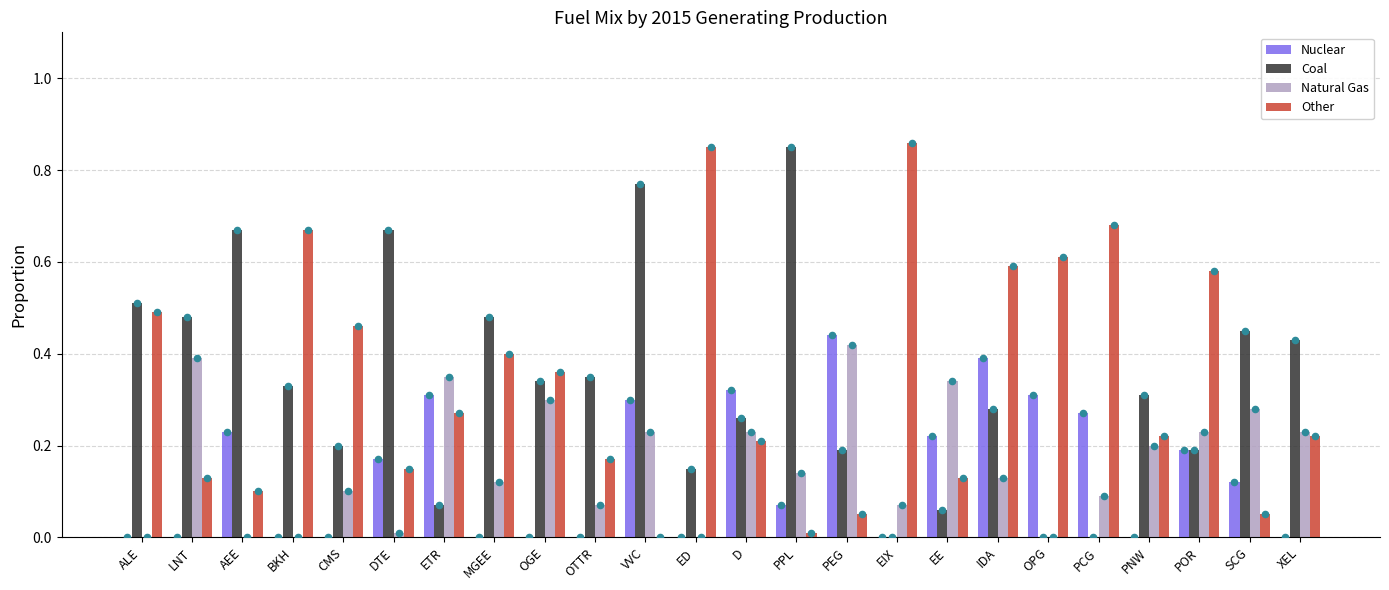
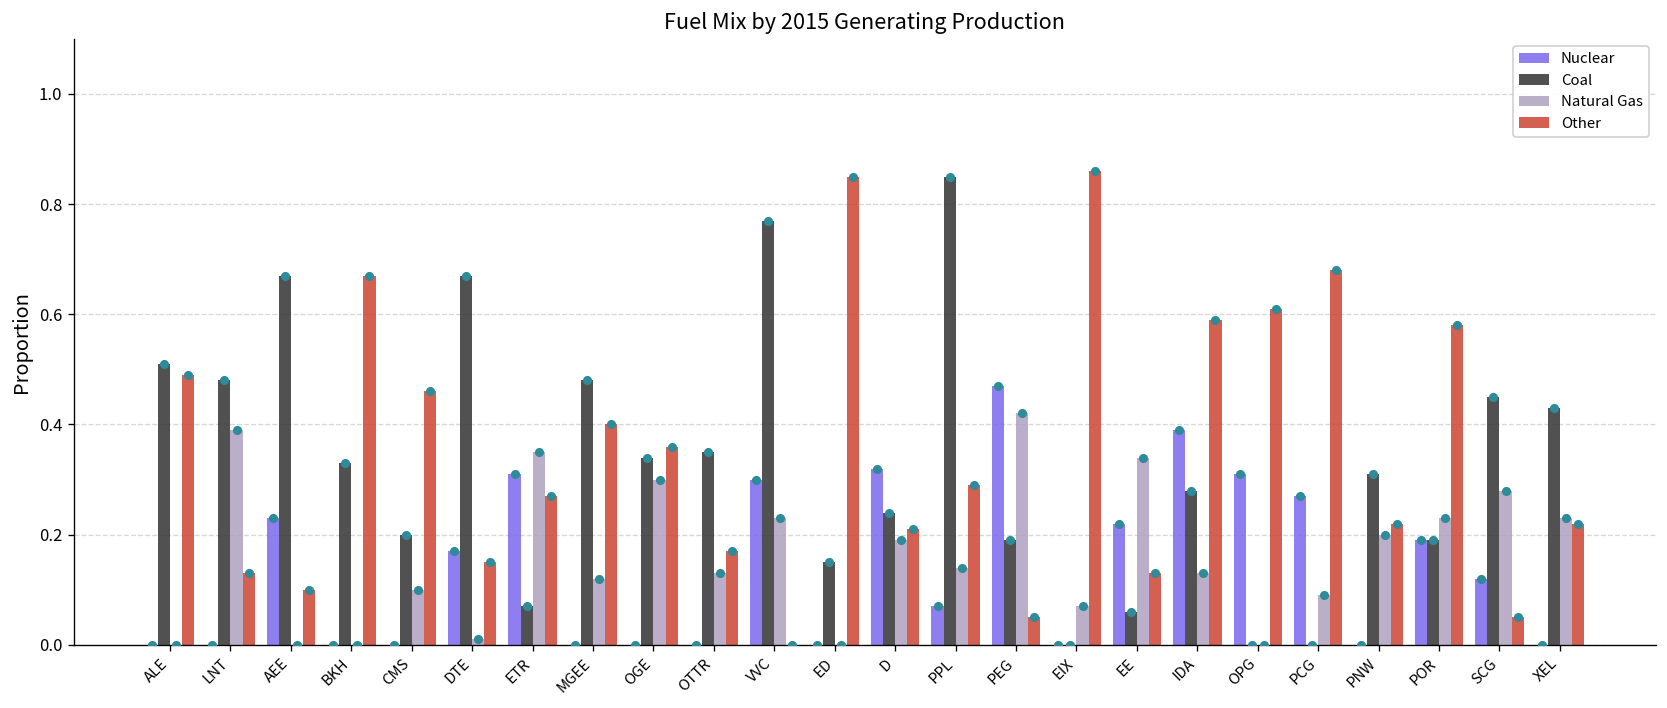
Natural Gas, OTTR: 0.07 -> 0.13
Coal, D: 0.26 -> 0.24
Natural Gas, D: 0.23 -> 0.19
Other, PPL: 0.01 -> 0.29
Nuclear, PEG: 0.44 -> 0.47
